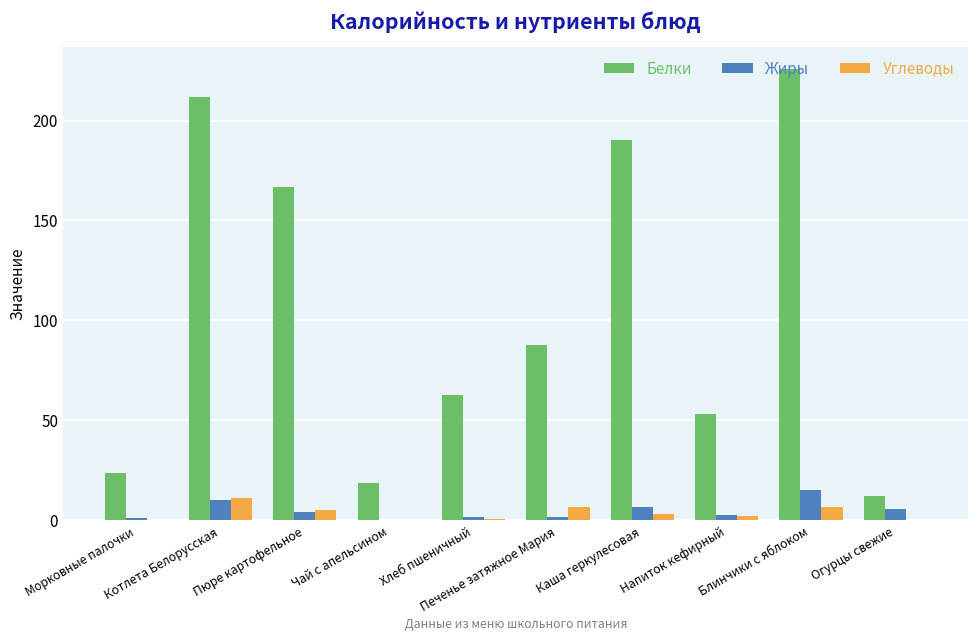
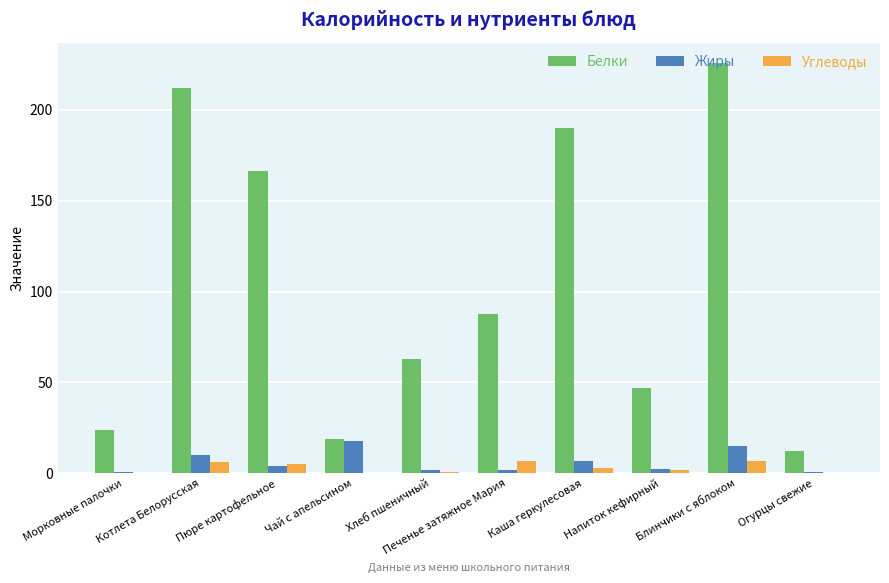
Углеводы, Котлета Белорусская: 11 -> 6
Жиры, Чай с апельсином: 0 -> 18
Белки, Напиток кефирный: 53 -> 47
Жиры, Огурцы свежие: 6 -> 1
